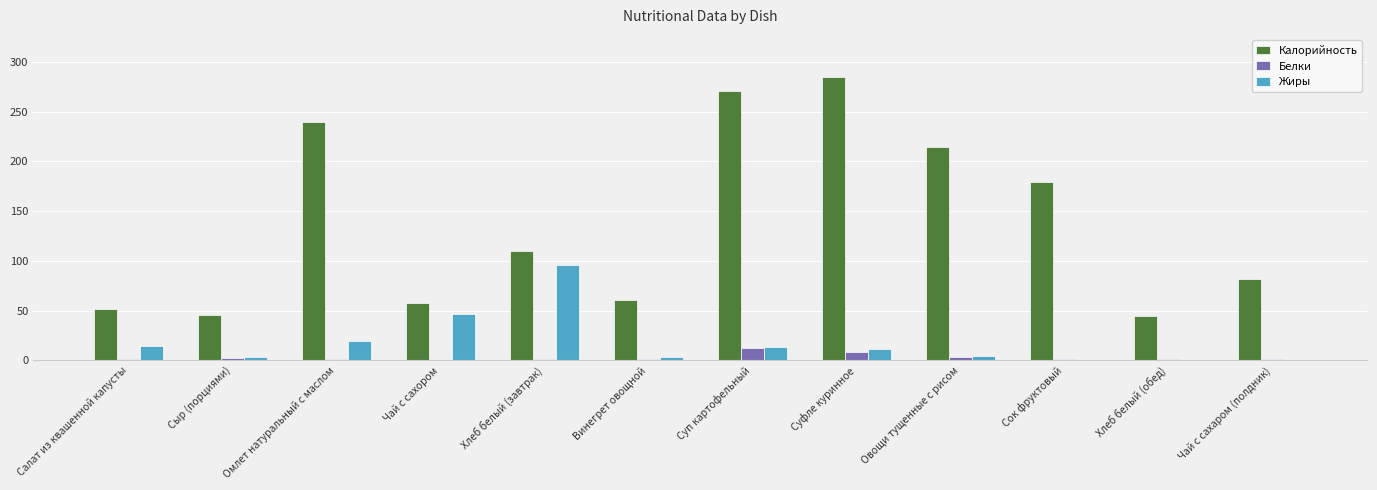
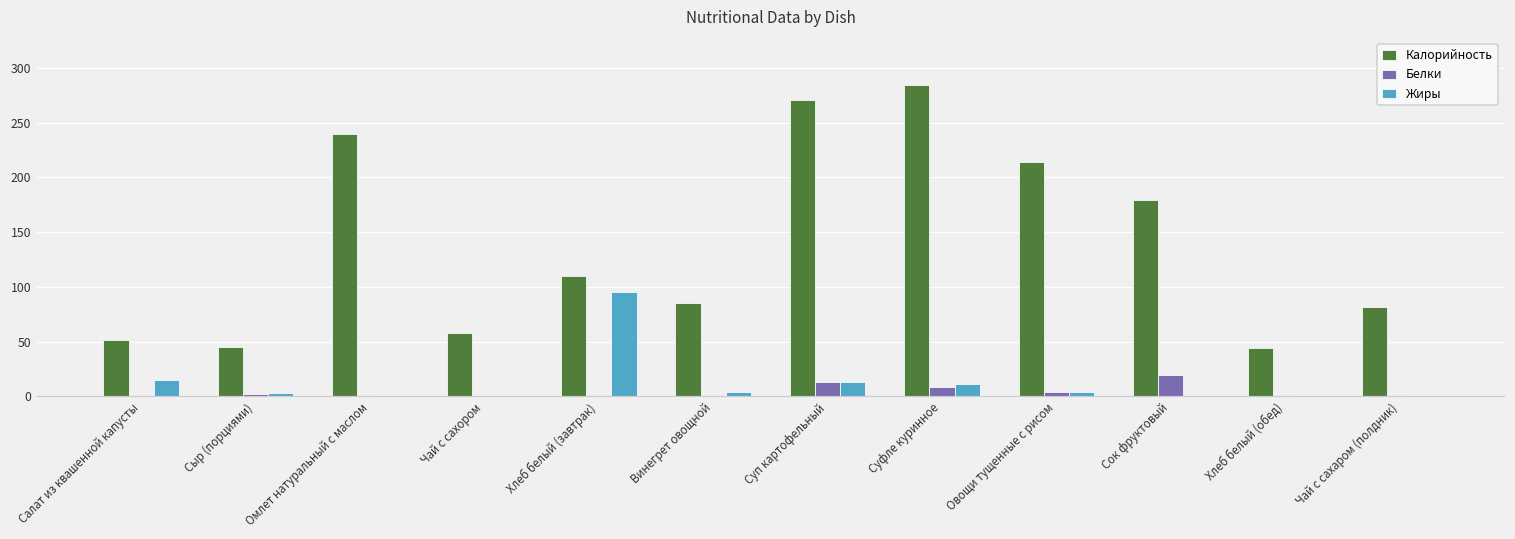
Жиры, Омлет натуральный с маслом: 20 -> 0
Жиры, Чай с сахором: 50 -> 0
Калорийность, Винегрет овощной: 60 -> 80
Белки, Сок фруктовый: 0 -> 20
